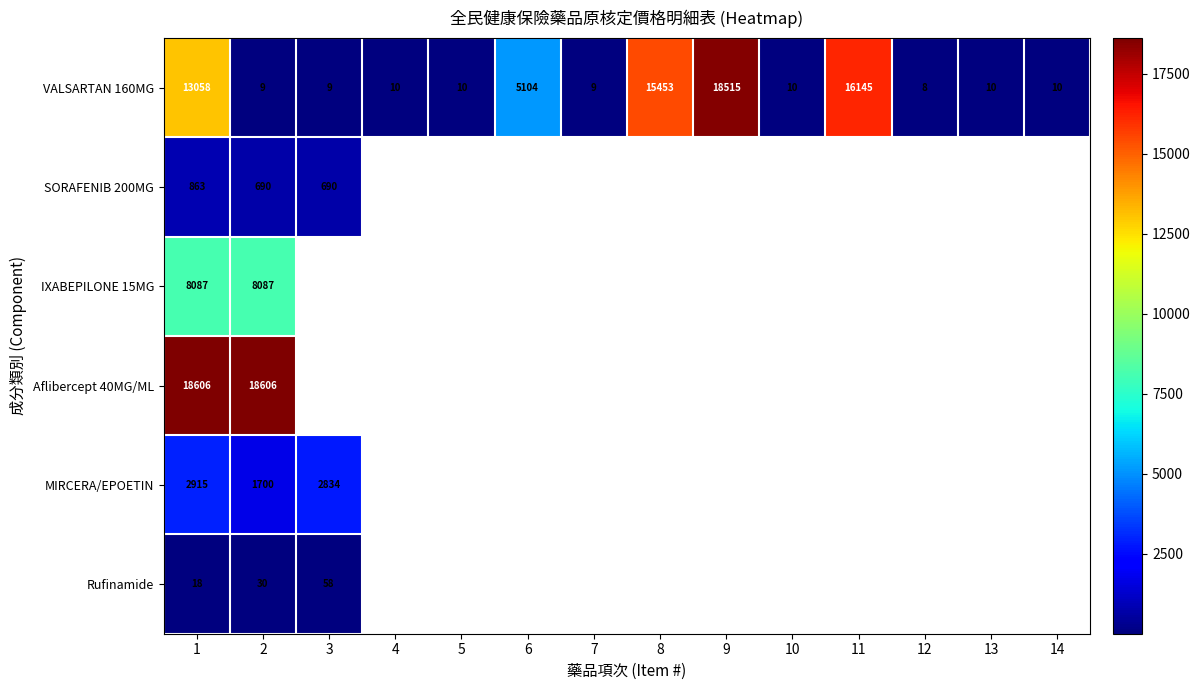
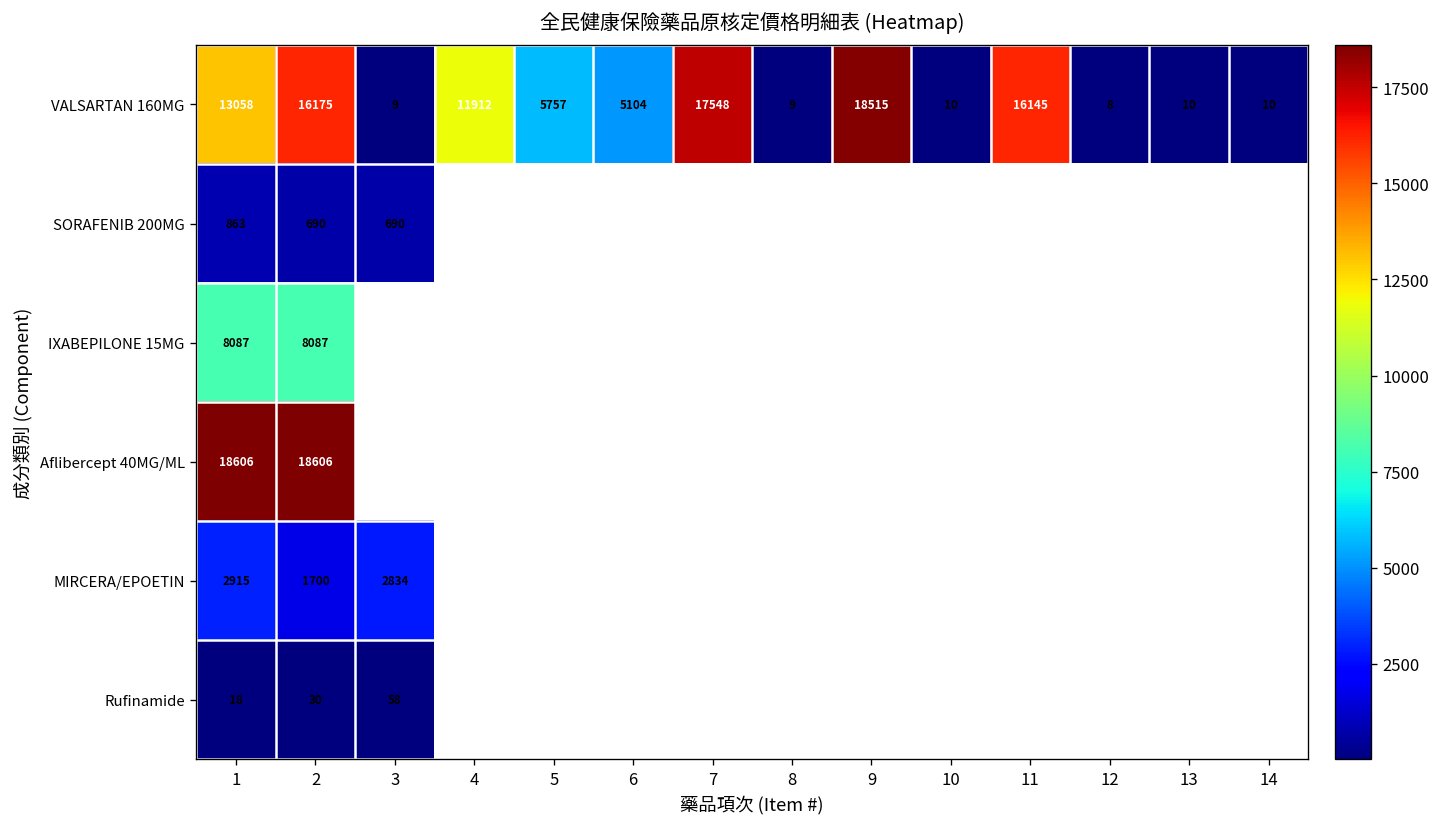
VALSARTAN 160MG, 2: 9 -> 16175
VALSARTAN 160MG, 4: 10 -> 11912
VALSARTAN 160MG, 5: 10 -> 5757
VALSARTAN 160MG, 7: 9 -> 17548
VALSARTAN 160MG, 8: 15453 -> 9
